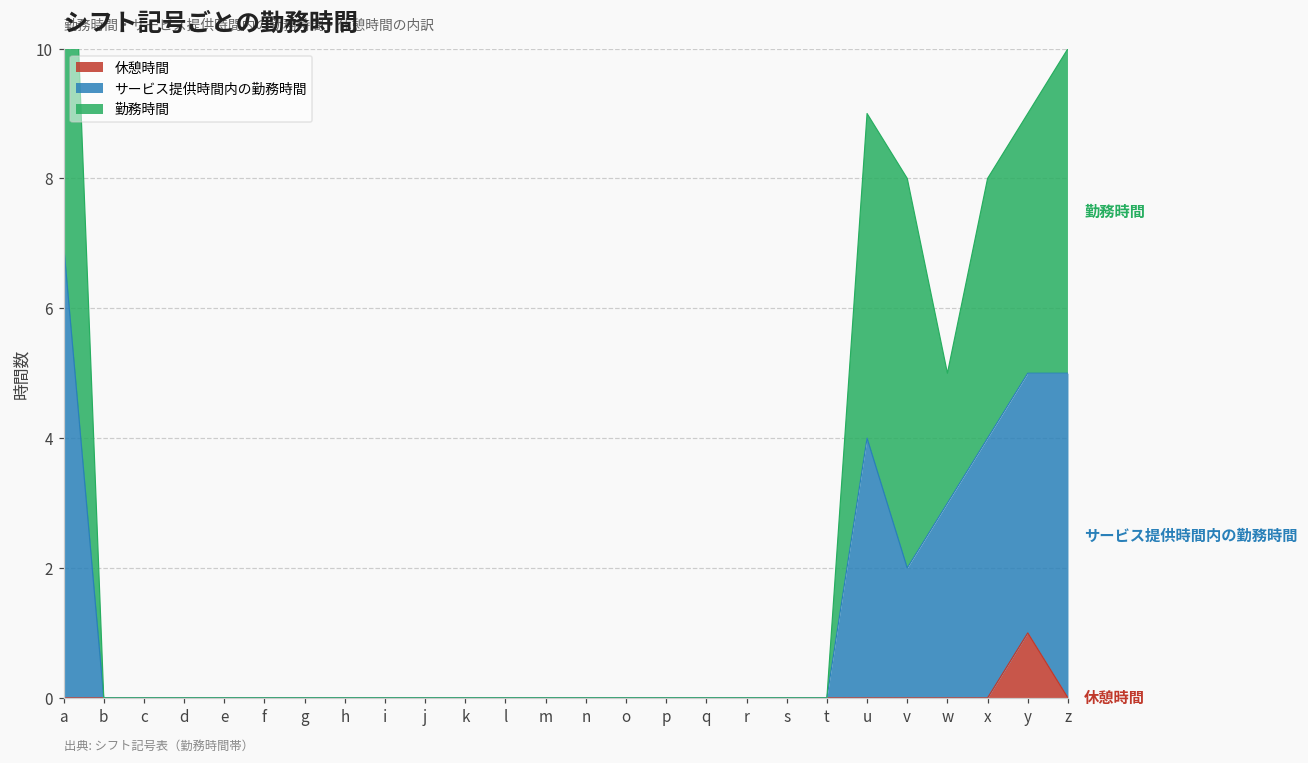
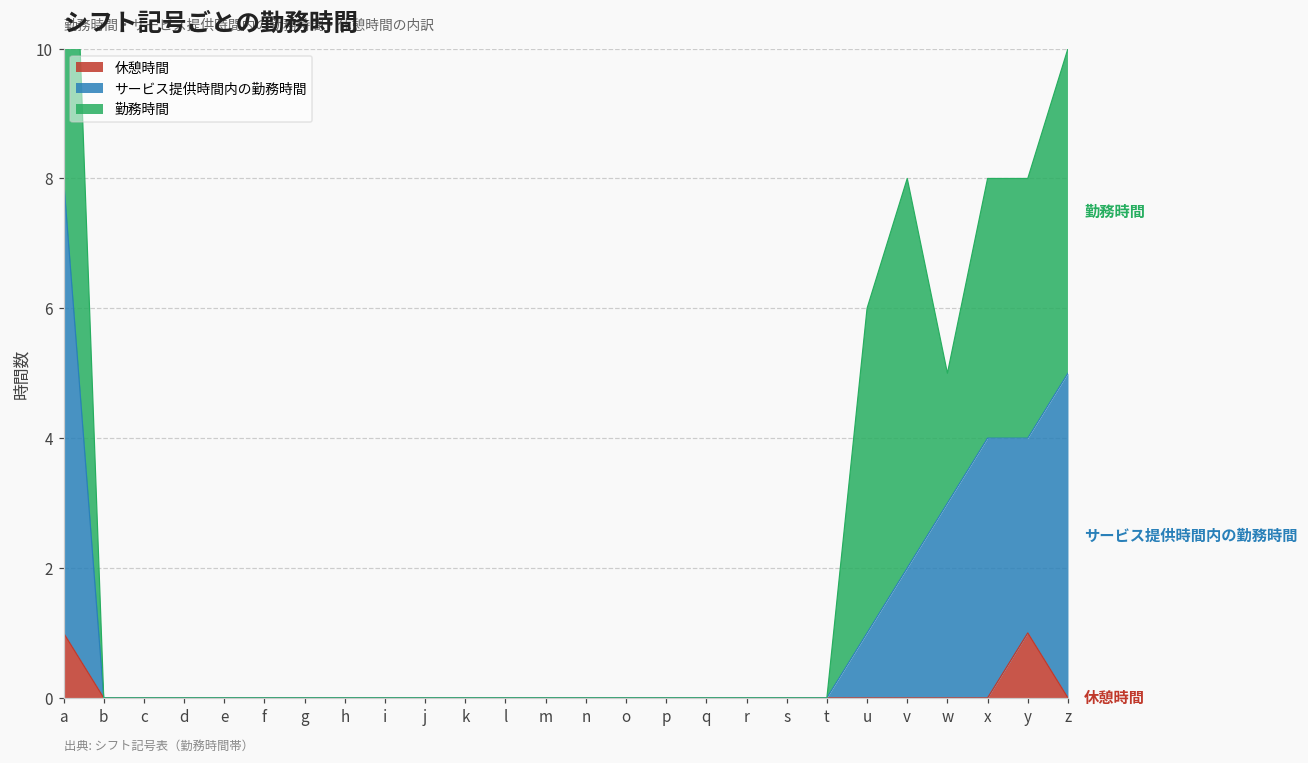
休憩時間, a: 0 -> 1
サービス提供時間内の勤務時間, u: 4 -> 1
サービス提供時間内の勤務時間, y: 4 -> 3
